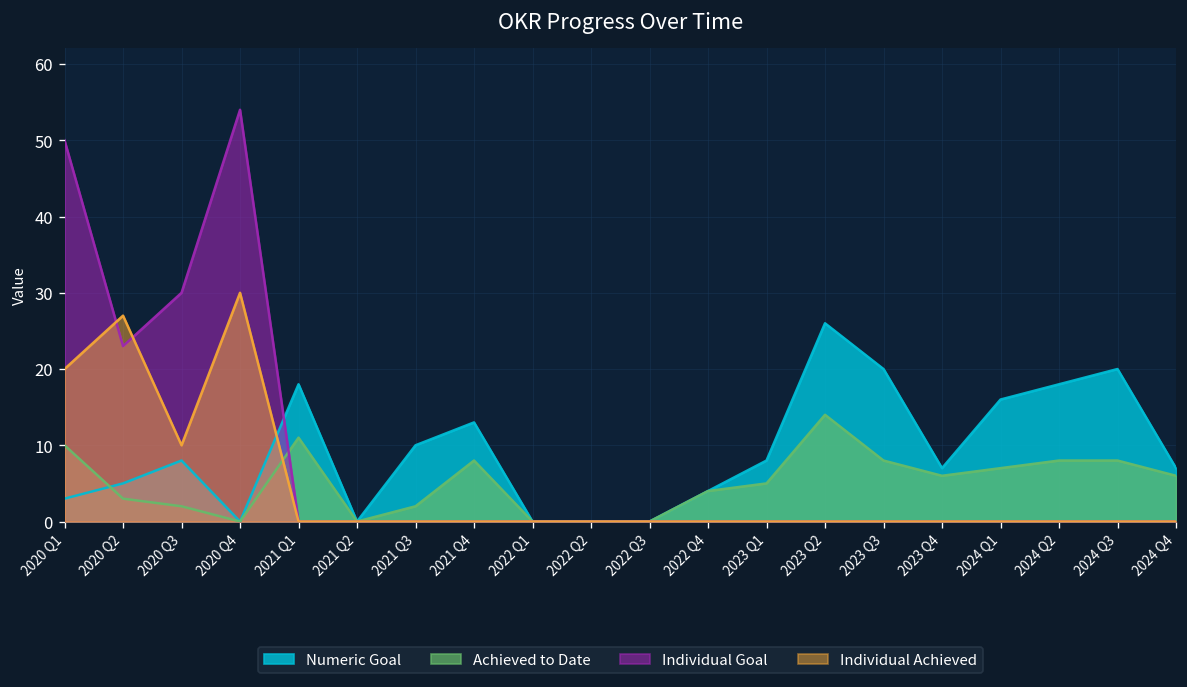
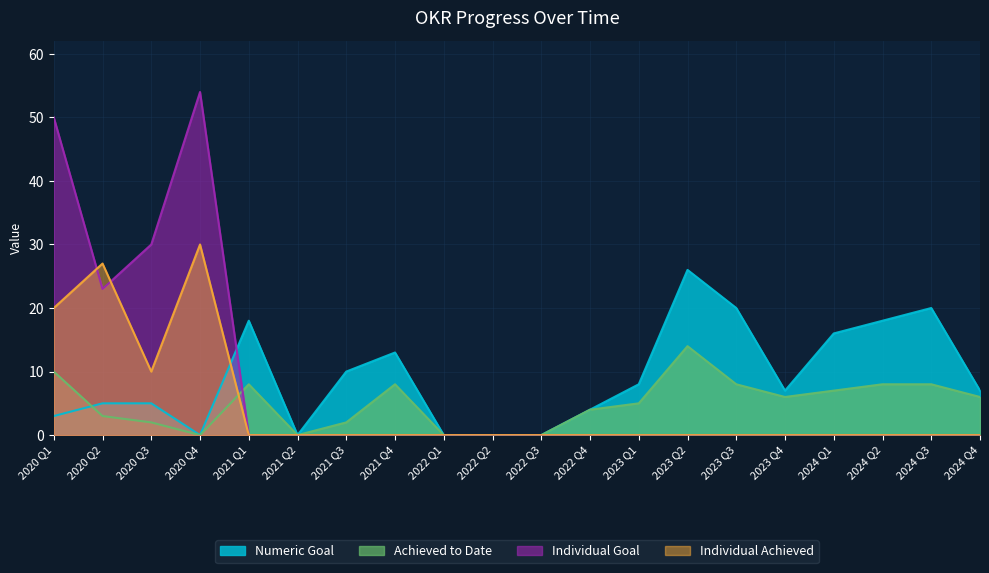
Numeric Goal, 2020 Q3: 8 -> 5
Achieved to Date, 2021 Q1: 11 -> 8
